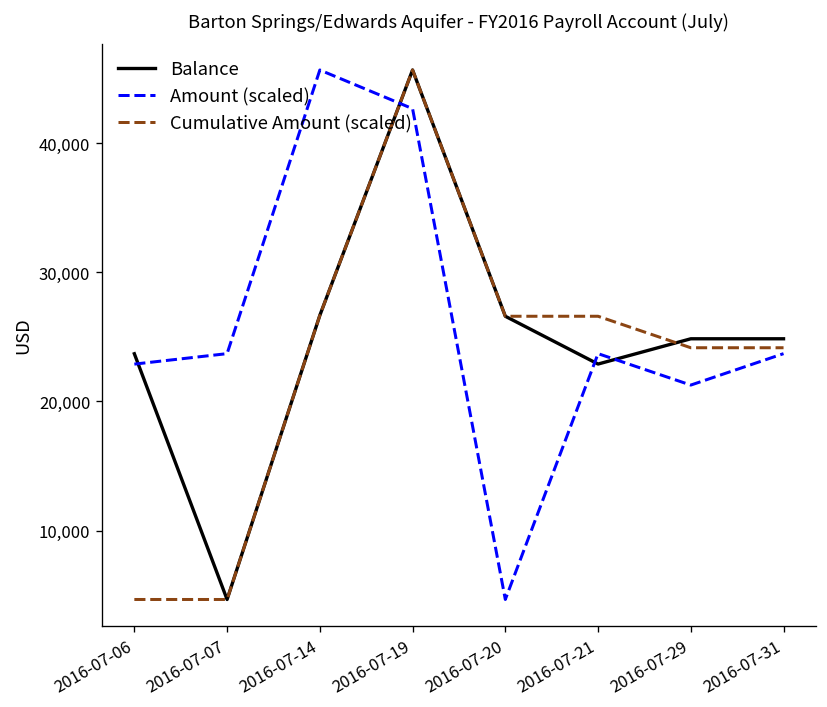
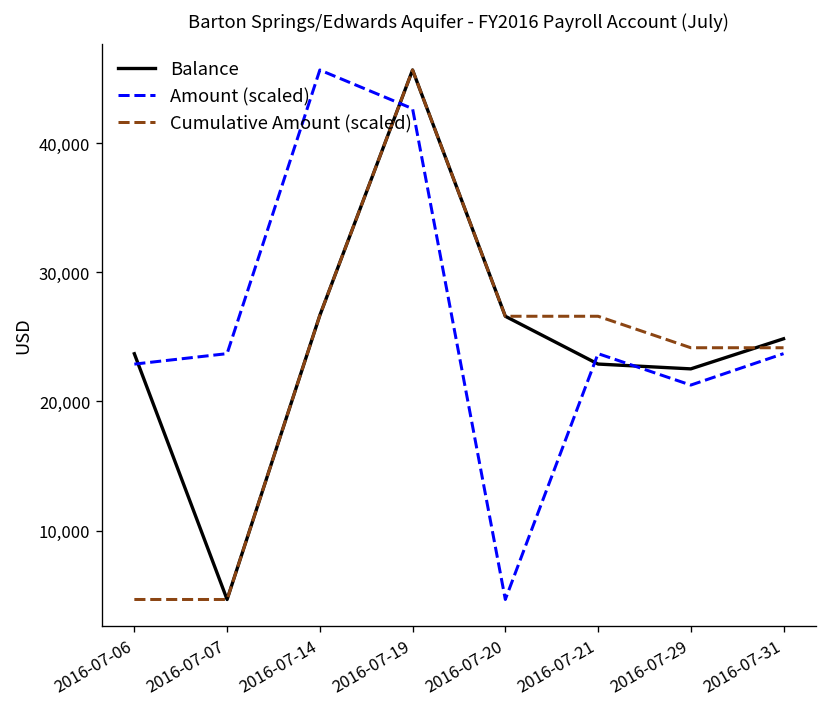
Balance, 2016-07-29: 24,900 -> 22,500
